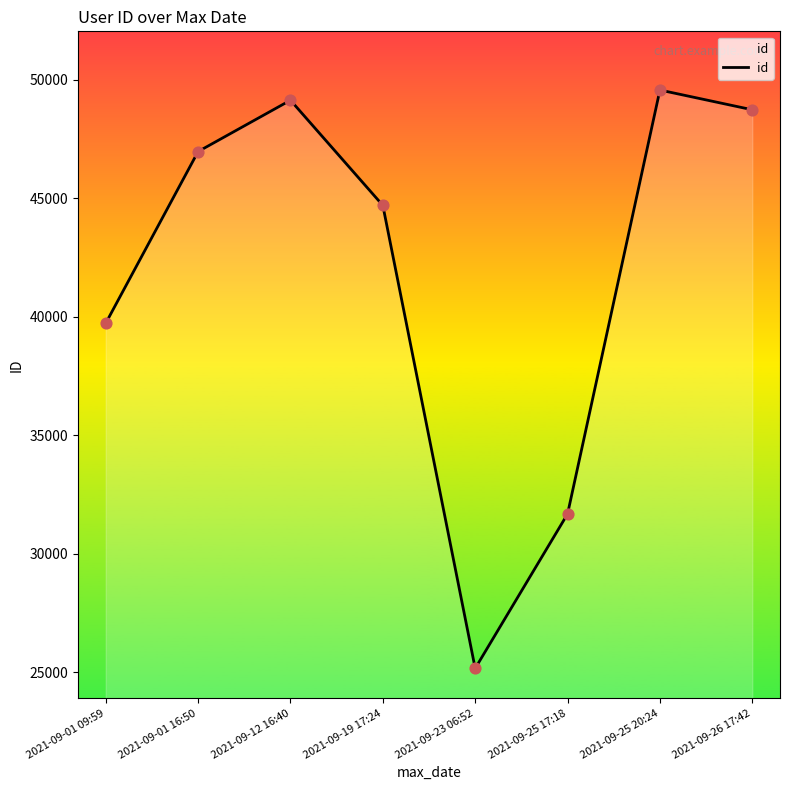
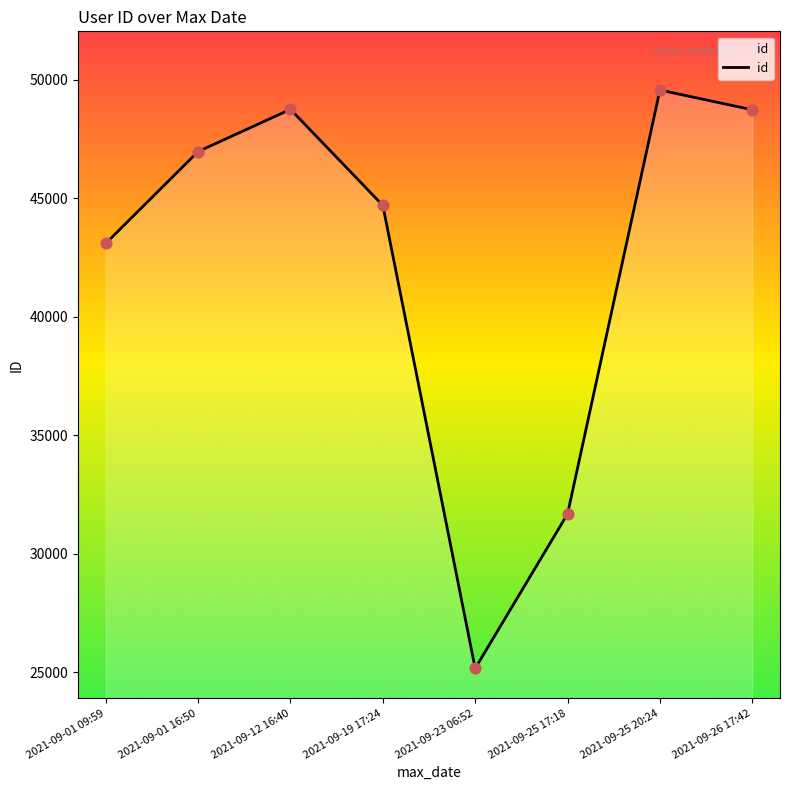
2021-09-01 09:59: 39700 -> 43100
2021-09-12 16:40: 49100 -> 48800
